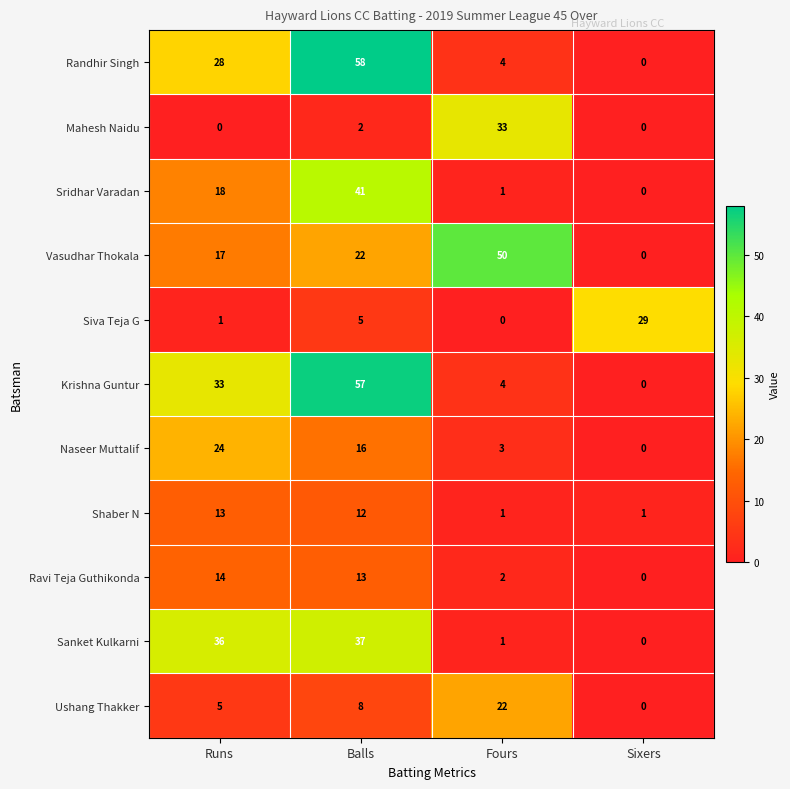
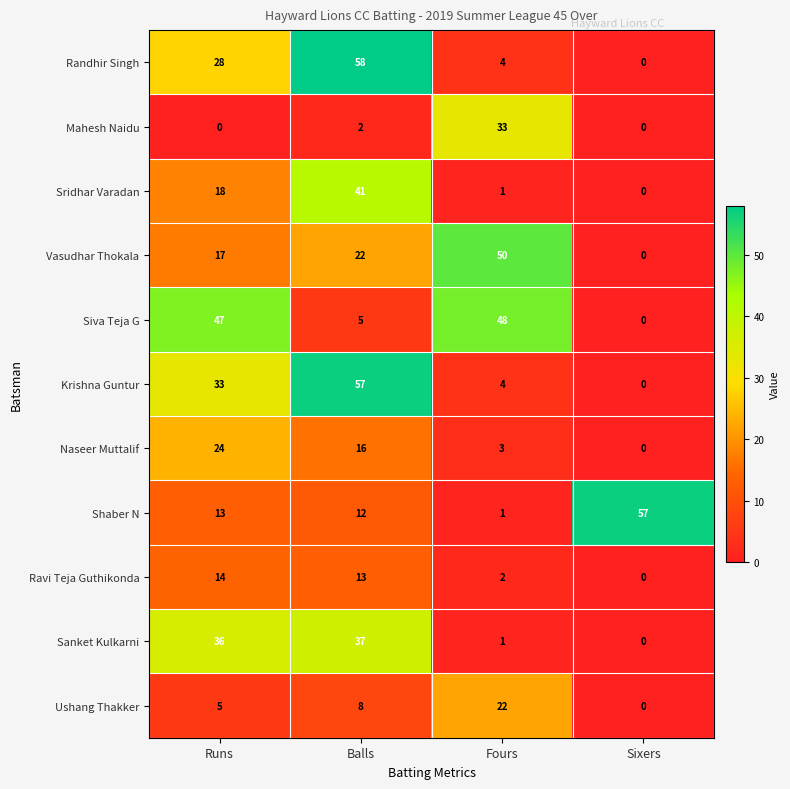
Siva Teja G, Runs: 1 -> 47
Siva Teja G, Fours: 0 -> 48
Siva Teja G, Sixers: 29 -> 0
Shaber N, Sixers: 1 -> 57
